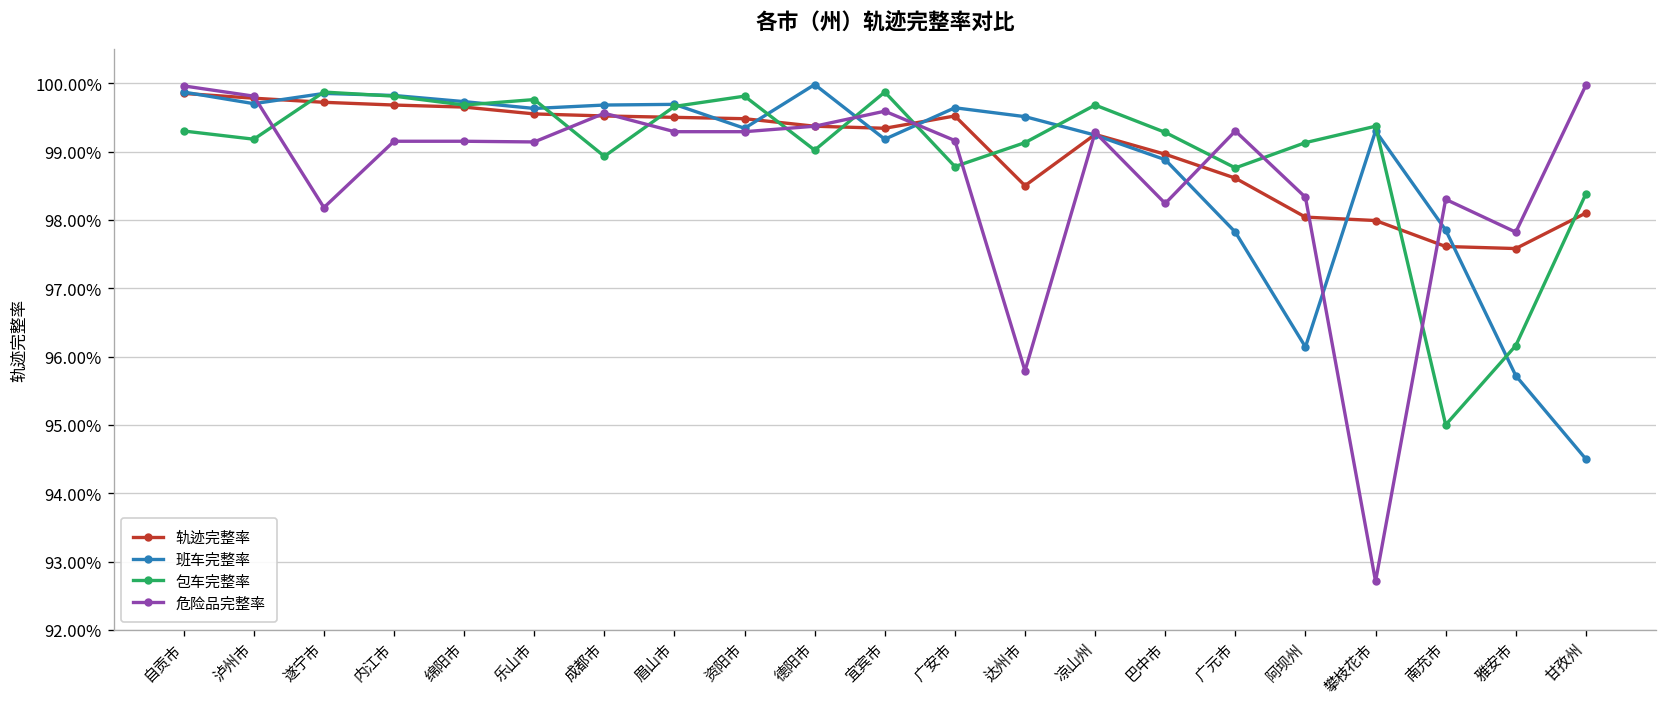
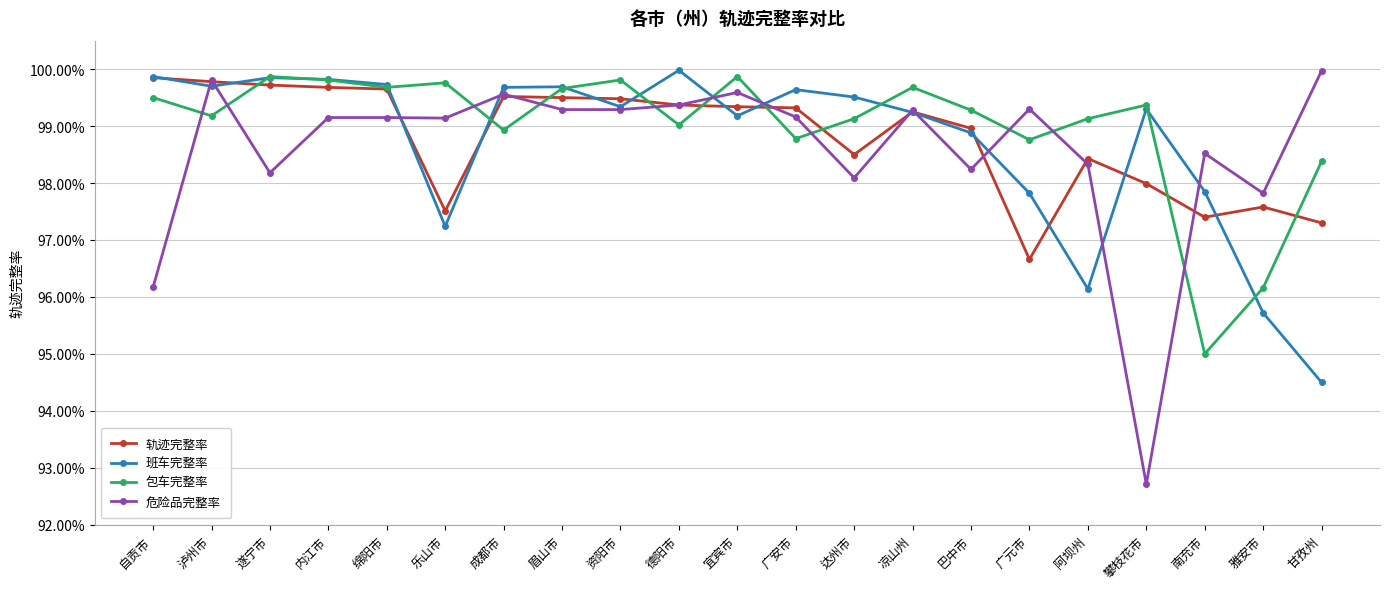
包车完整率, 自贡市: 99.3% -> 99.5%
危险品完整率, 自贡市: 100.0% -> 96.2%
轨迹完整率, 乐山市: 99.6% -> 97.5%
班车完整率, 乐山市: 99.6% -> 97.2%
轨迹完整率, 广安市: 99.5% -> 99.3%
危险品完整率, 达州市: 95.8% -> 98.1%
轨迹完整率, 广元市: 98.6% -> 96.7%
轨迹完整率, 阿坝州: 98.0% -> 98.4%
轨迹完整率, 南充市: 97.6% -> 97.4%
危险品完整率, 南充市: 98.3% -> 98.5%
轨迹完整率, 甘孜州: 98.1% -> 97.3%
